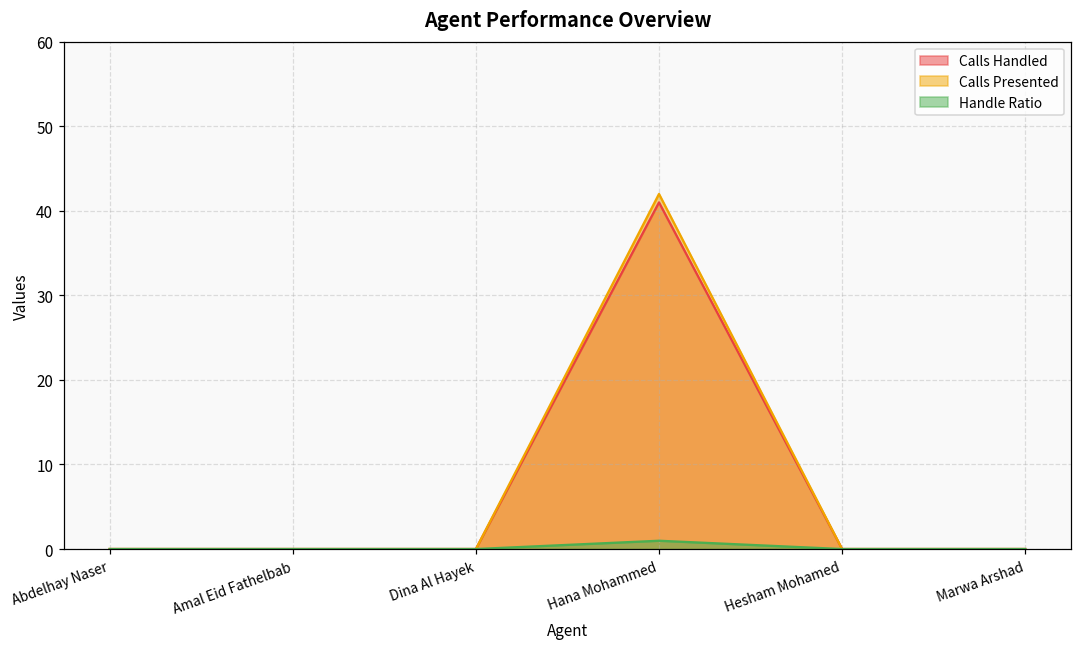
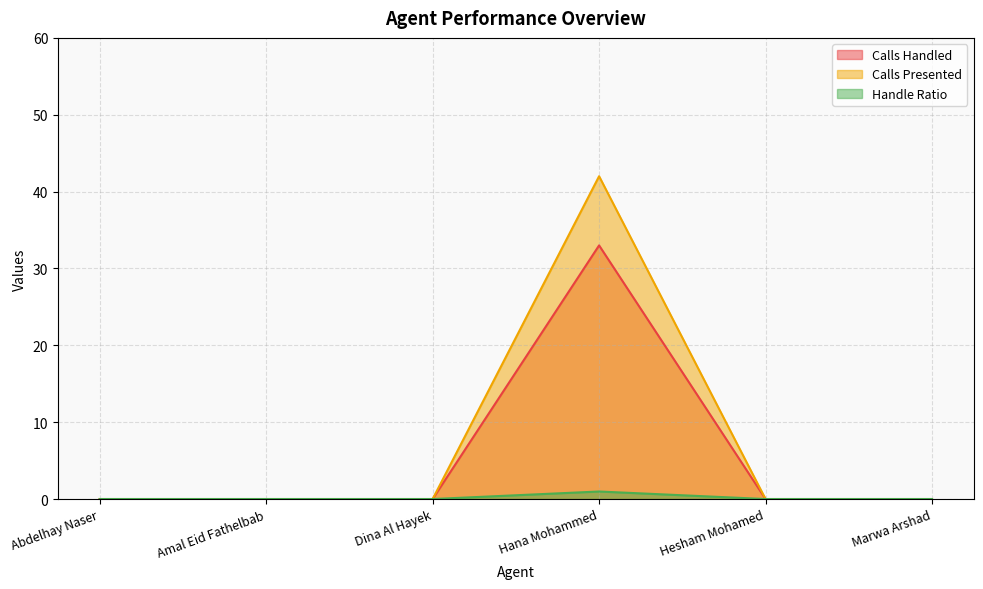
Calls Handled, Hana Mohammed: 41 -> 33
